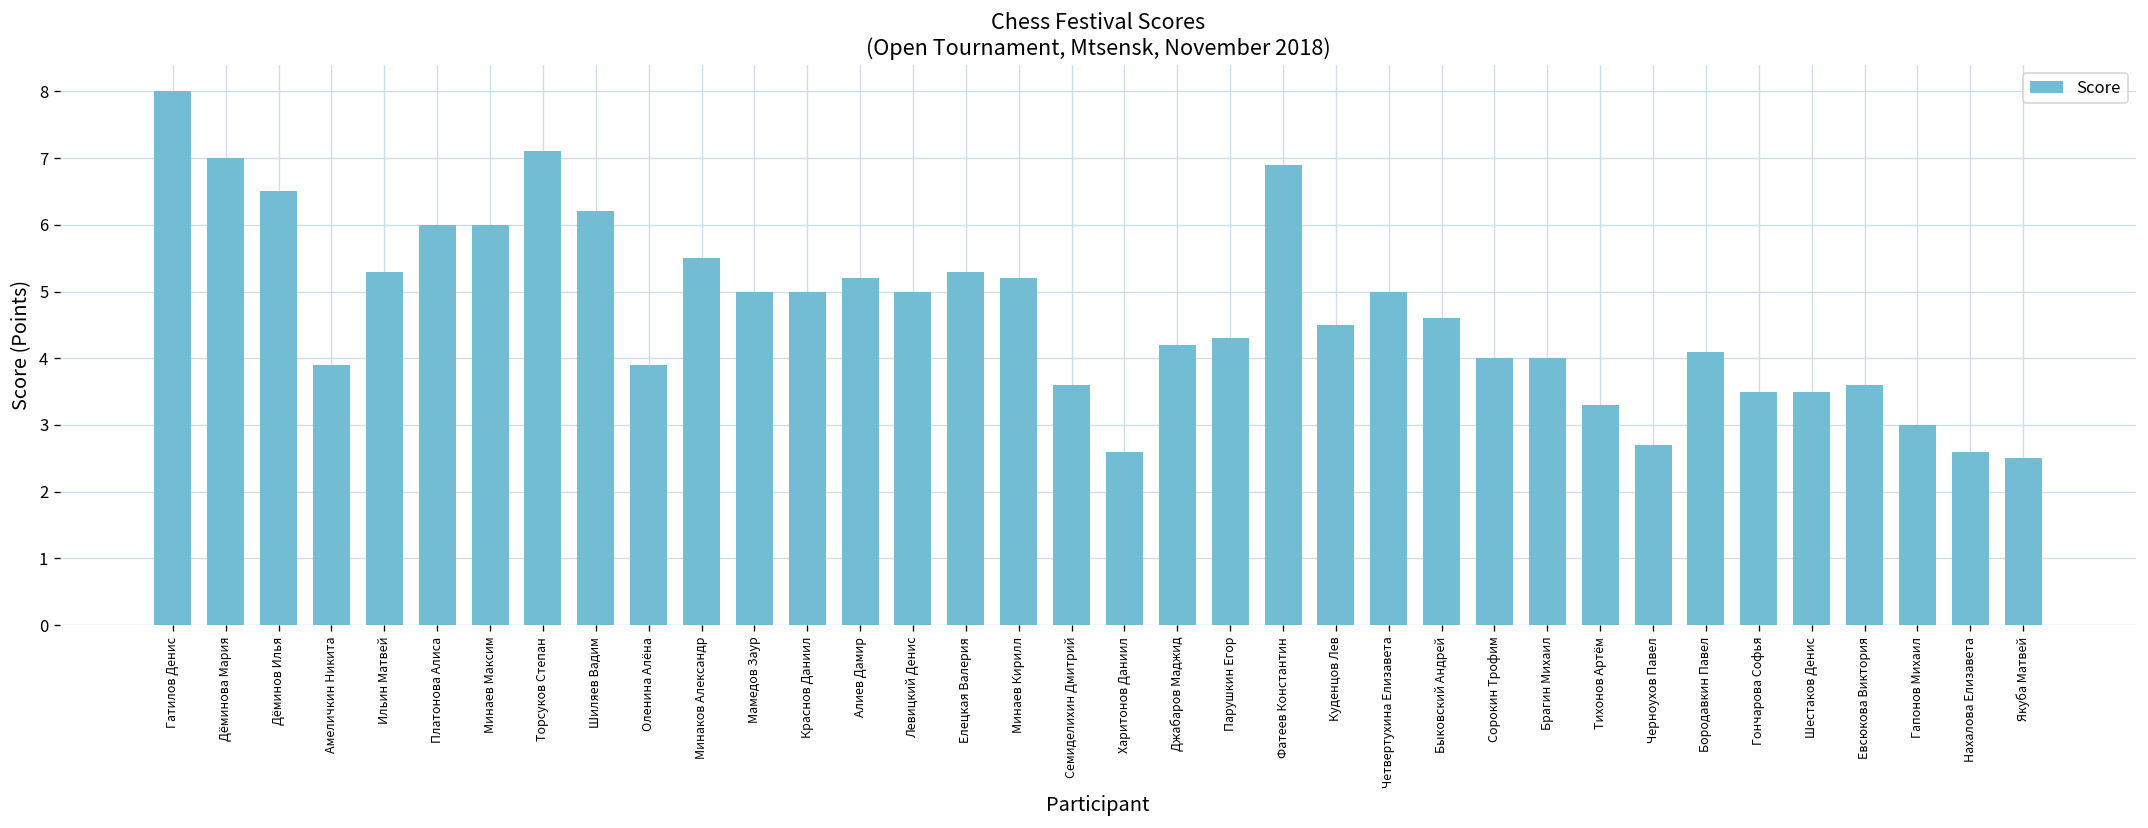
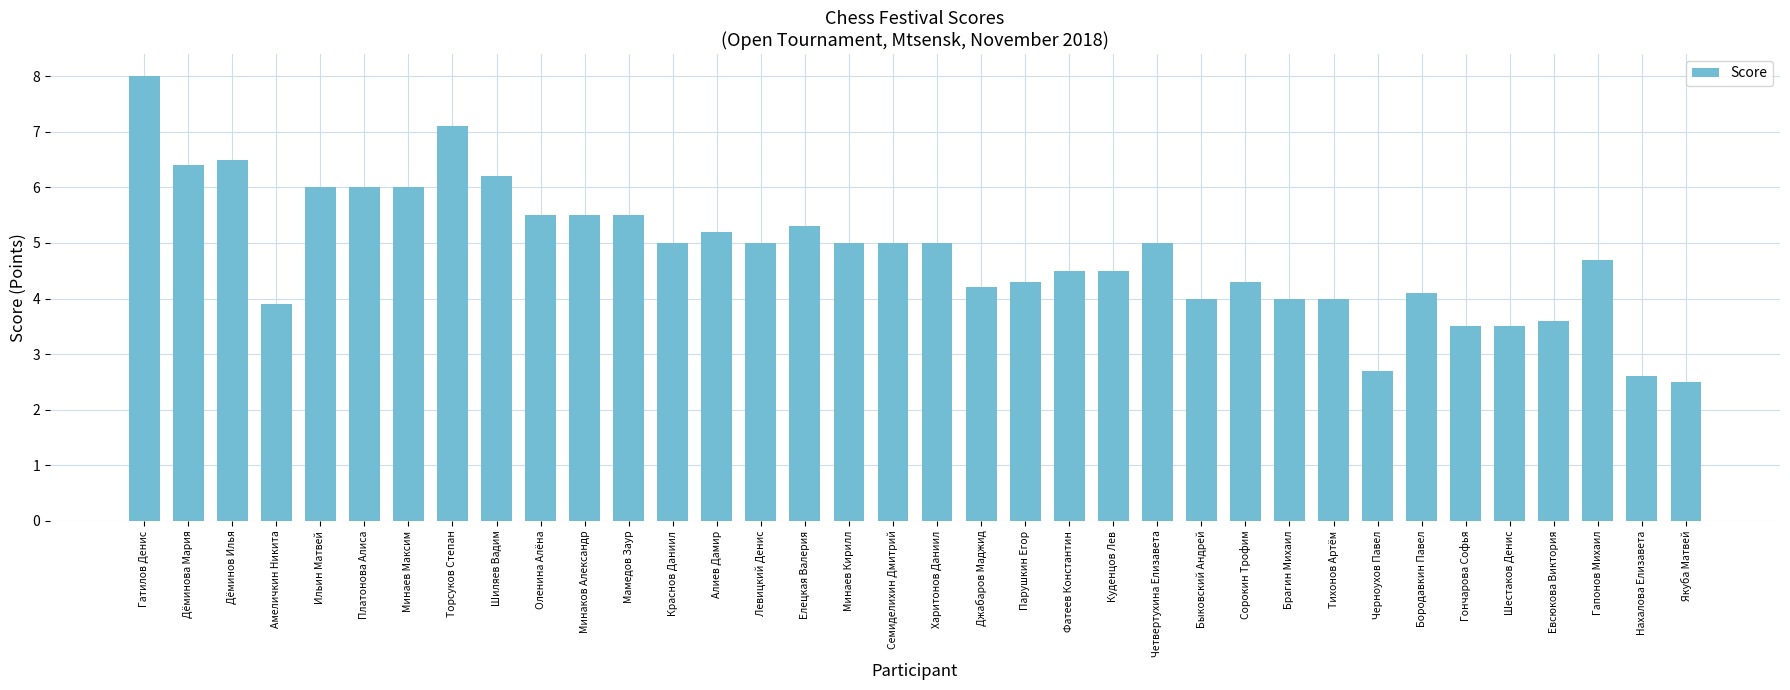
Дёминова Мария: 7.0 -> 6.4
Ильин Матвей: 5.3 -> 6.0
Оленина Алёна: 3.9 -> 5.5
Мамедов Заур: 5.0 -> 5.5
Минаев Кирилл: 5.2 -> 5.0
Семиделихин Дмитрий: 3.6 -> 5.0
Харитонов Даниил: 2.6 -> 5.0
Фатеев Константин: 6.9 -> 4.5
Быковский Андрей: 4.6 -> 4.0
Сорокин Трофим: 4.0 -> 4.3
Тихонов Артём: 3.3 -> 4.0
Гапонов Михаил: 3.0 -> 4.7
